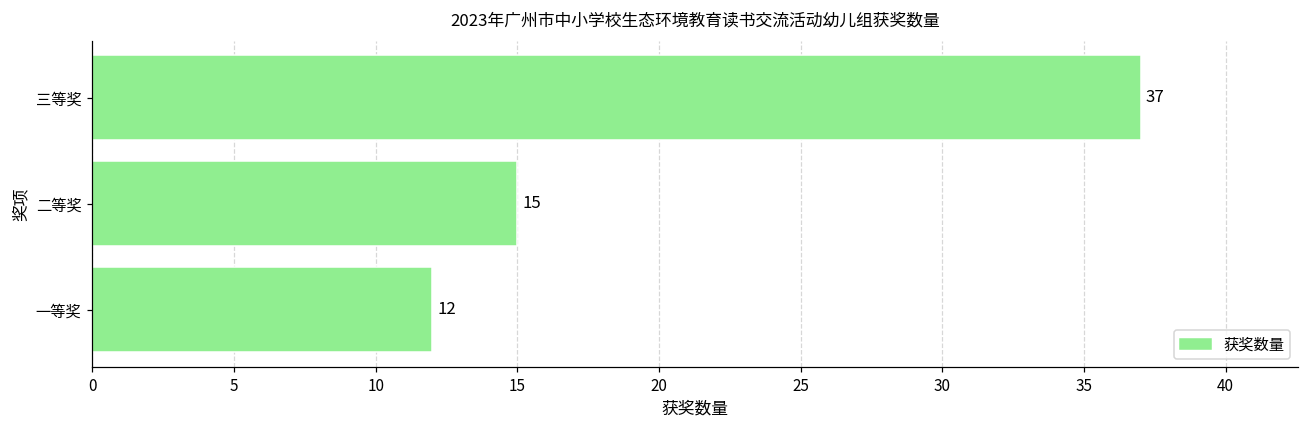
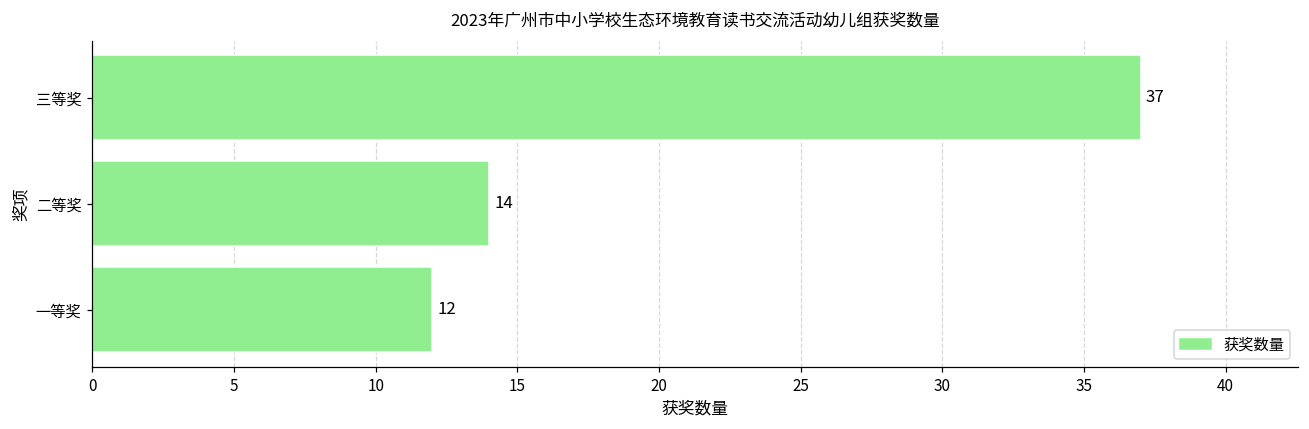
二等奖: 15 -> 14
